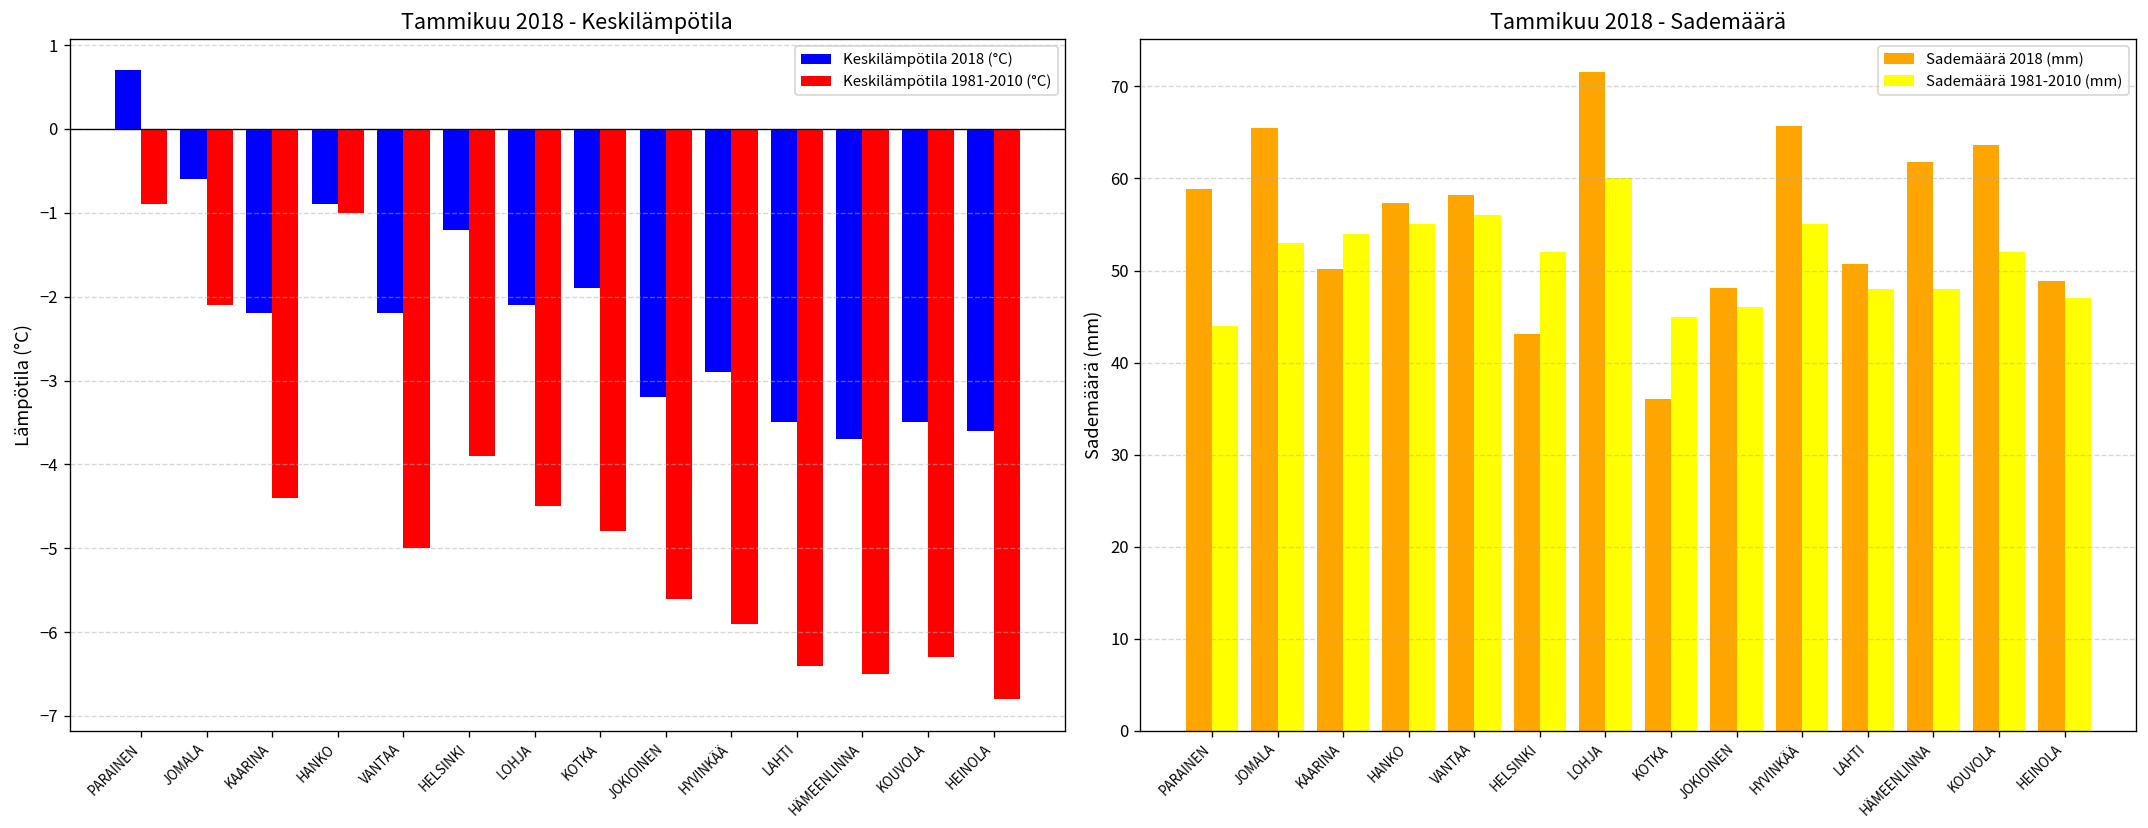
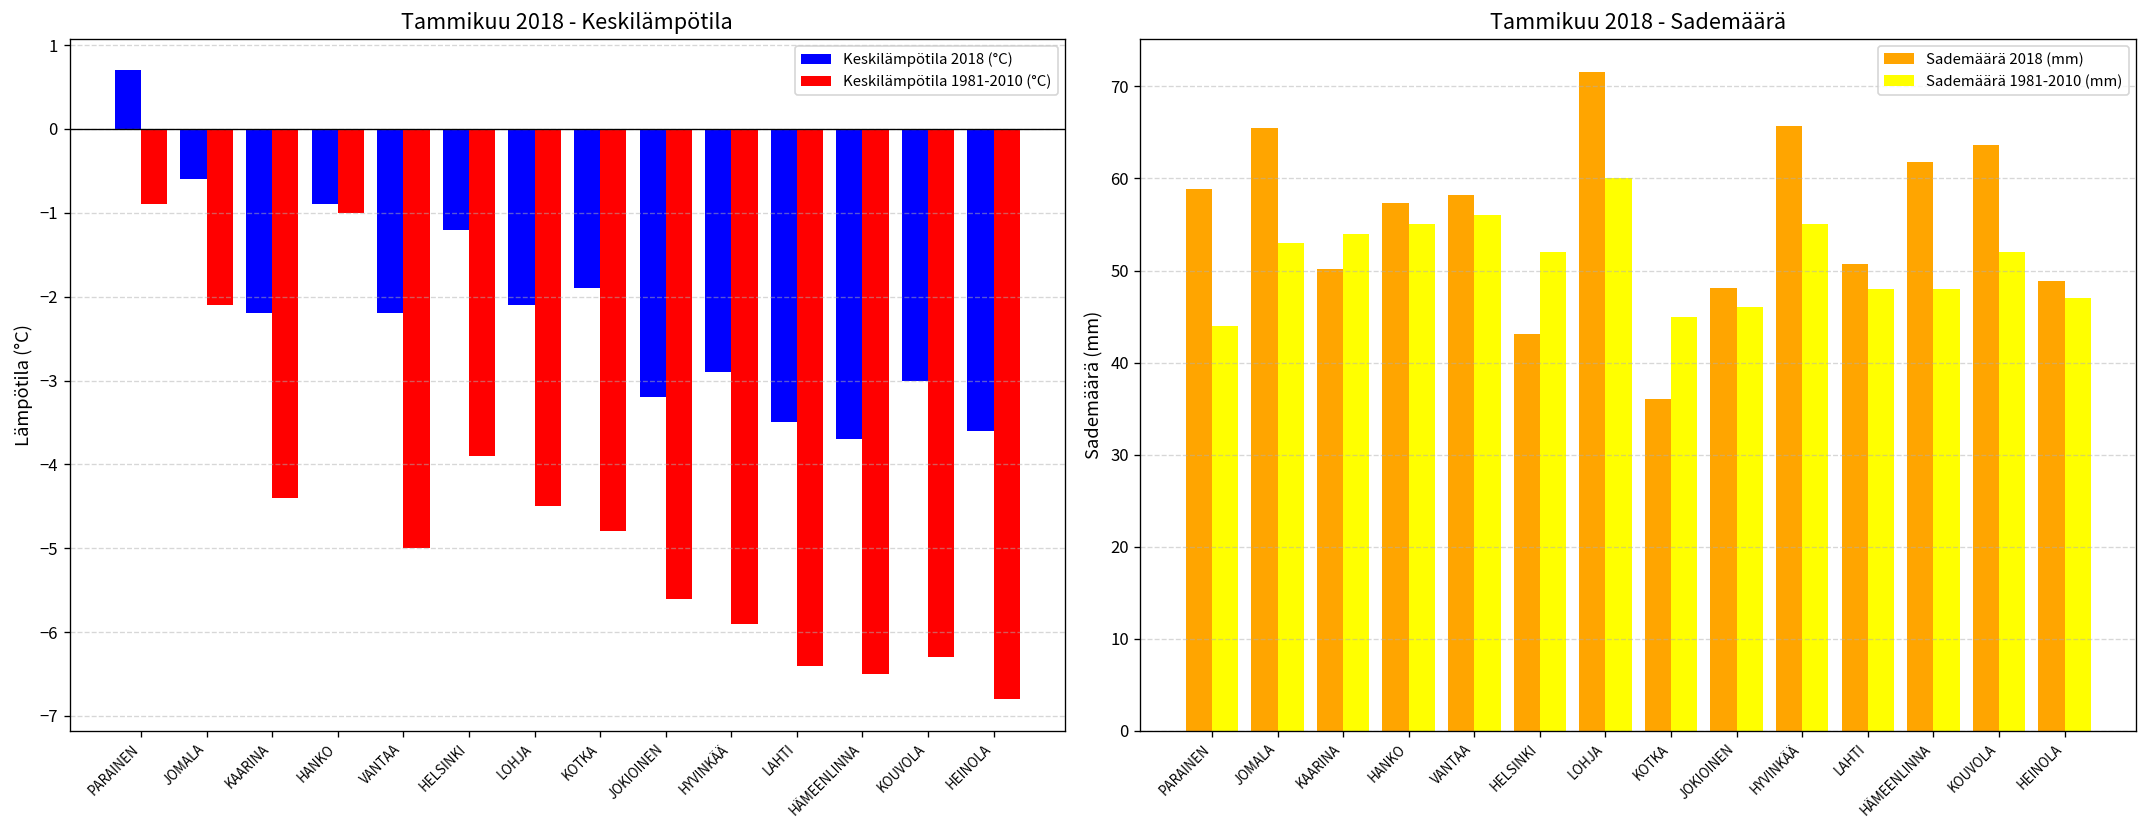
Tammikuu 2018 - Keskilämpötila, Keskilämpötila 2018 (°C), KOUVOLA: -3.5 -> -3.0
